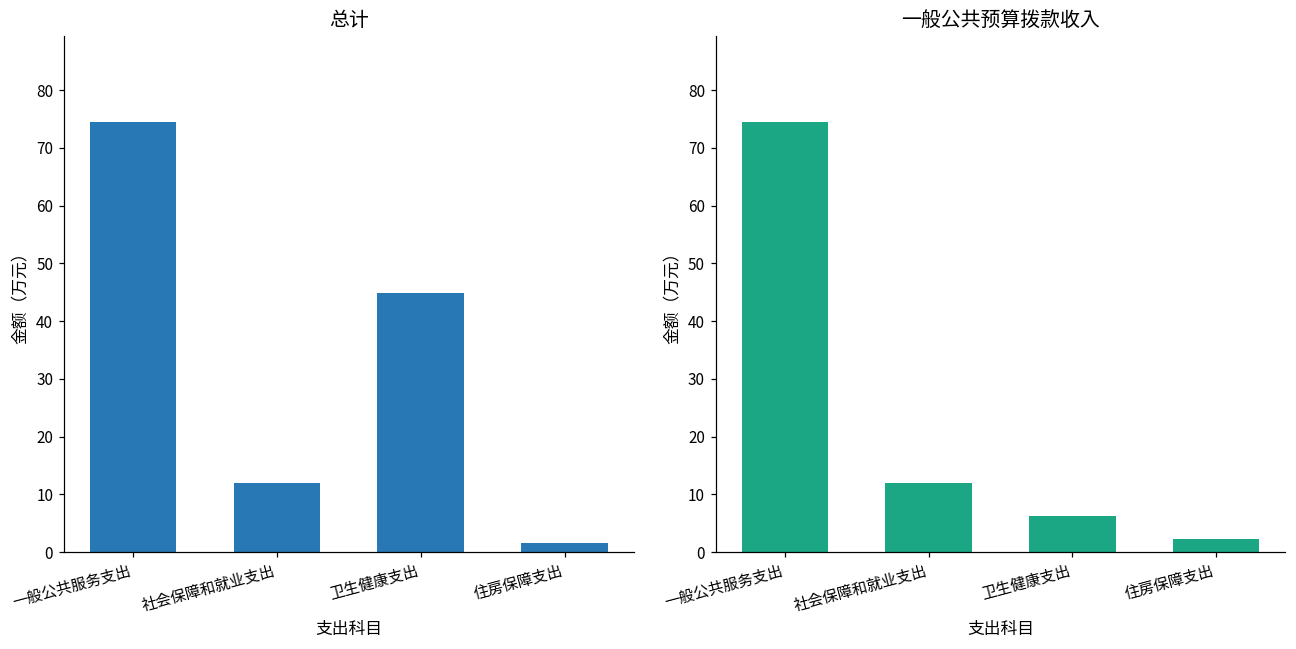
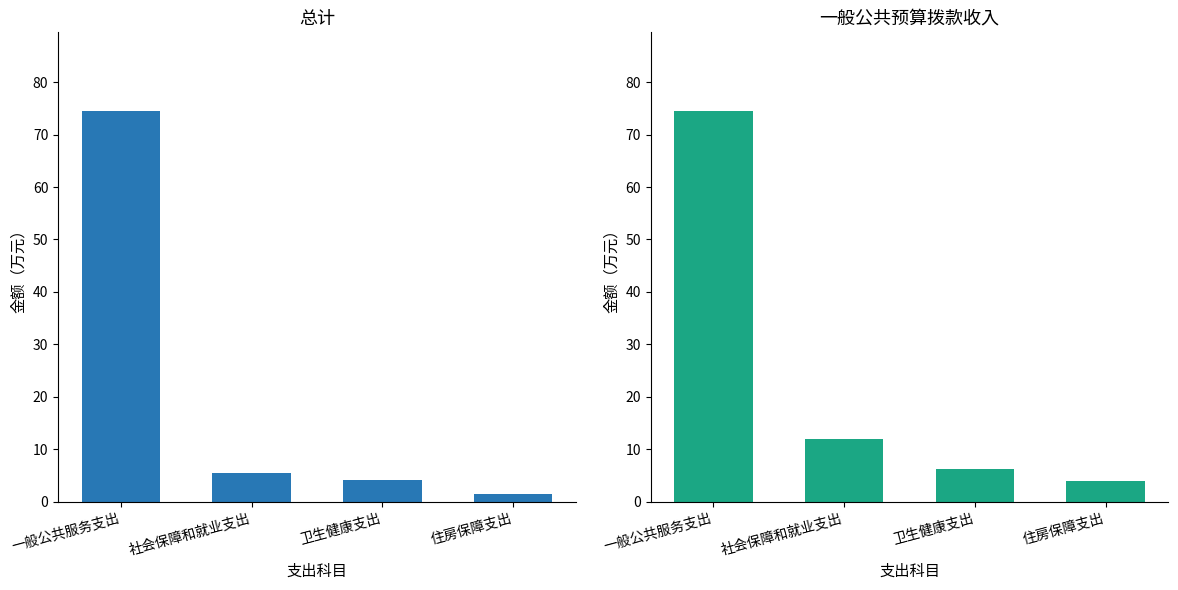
总计, 社会保障和就业支出: 12 -> 6
总计, 卫生健康支出: 45 -> 4
一般公共预算拨款收入, 住房保障支出: 2 -> 4
